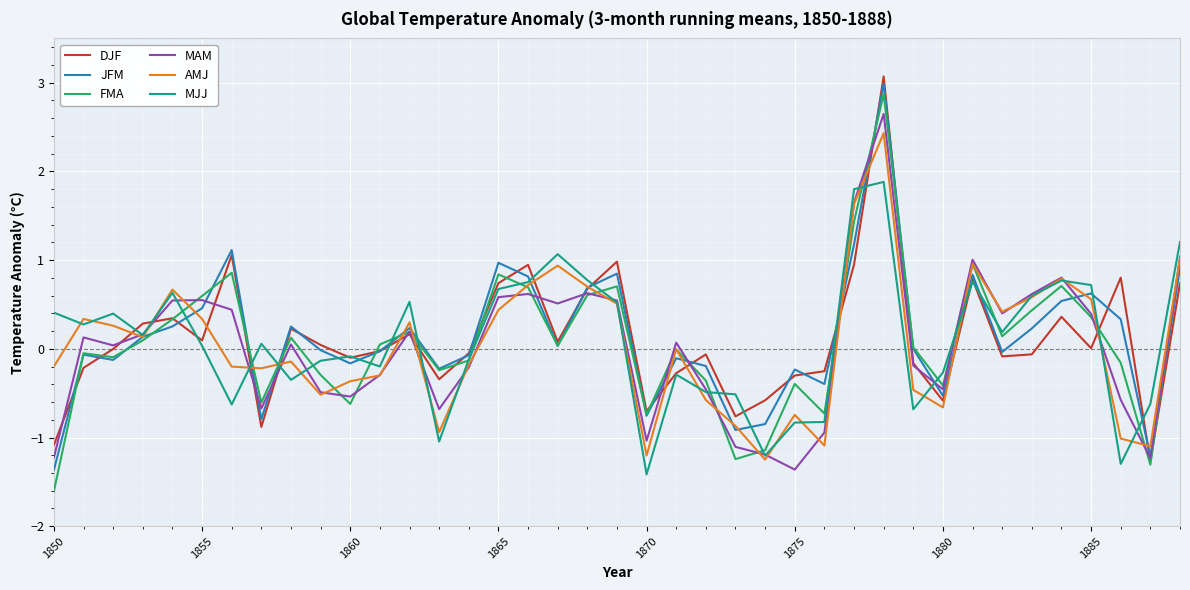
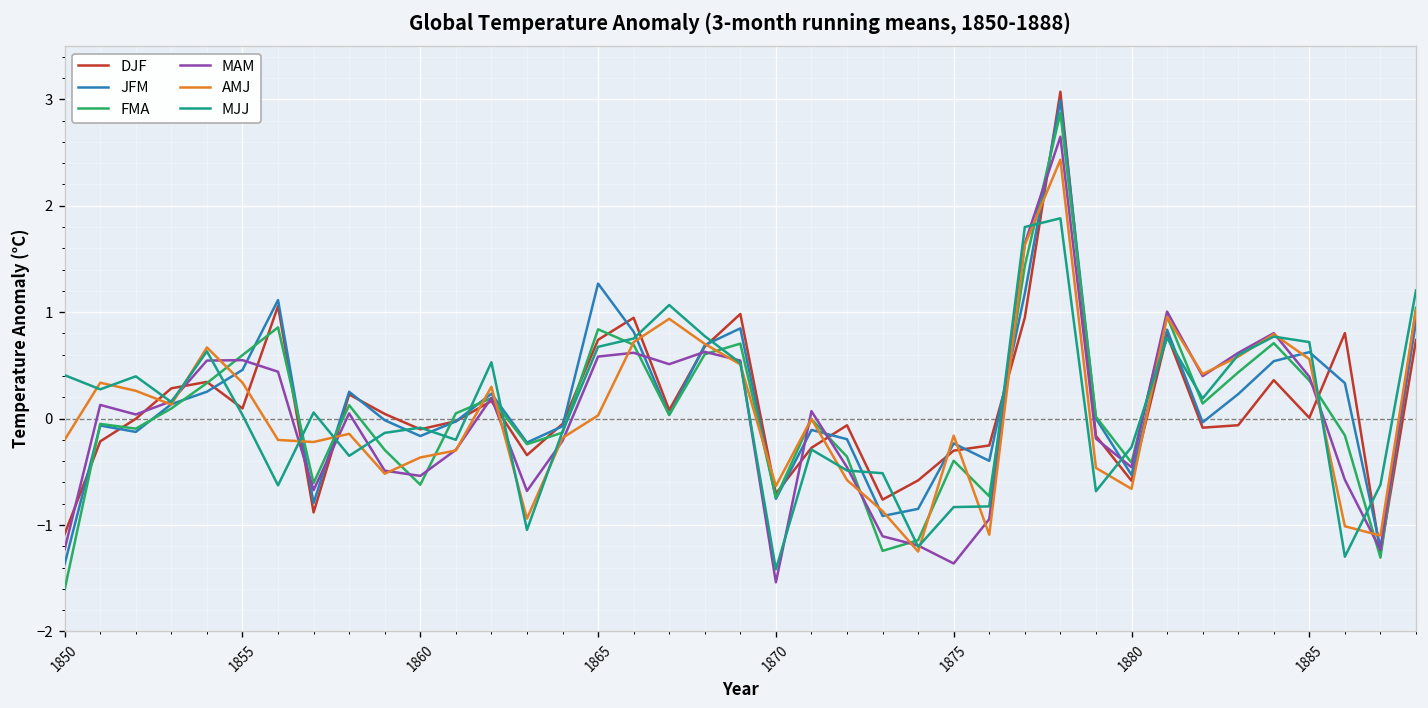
JFM, 1865: 1.0 -> 1.3
AMJ, 1865: 0.4 -> 0.0
MAM, 1870: -1.0 -> -1.5
AMJ, 1870: -1.2 -> -0.6
AMJ, 1875: -0.7 -> -0.2
